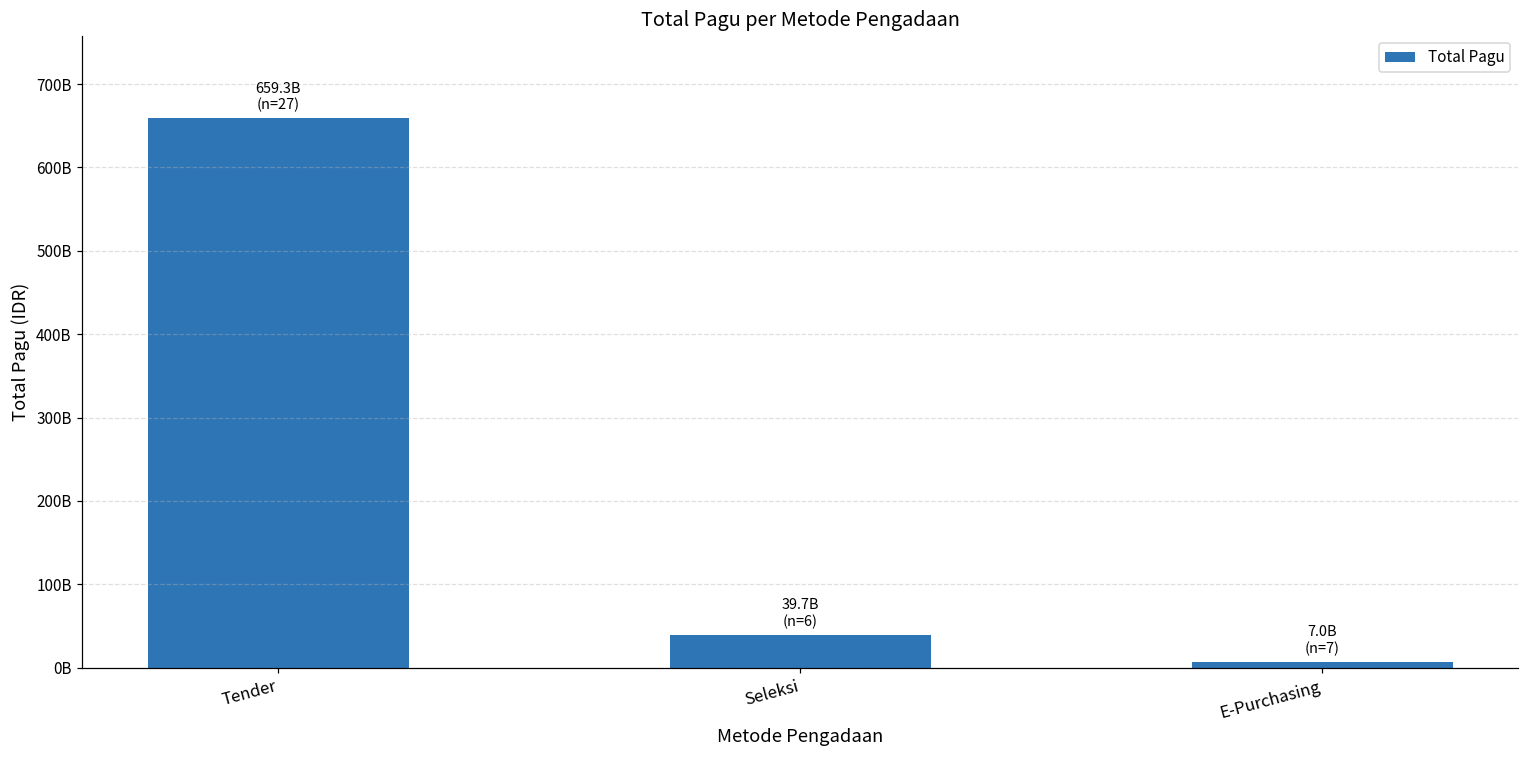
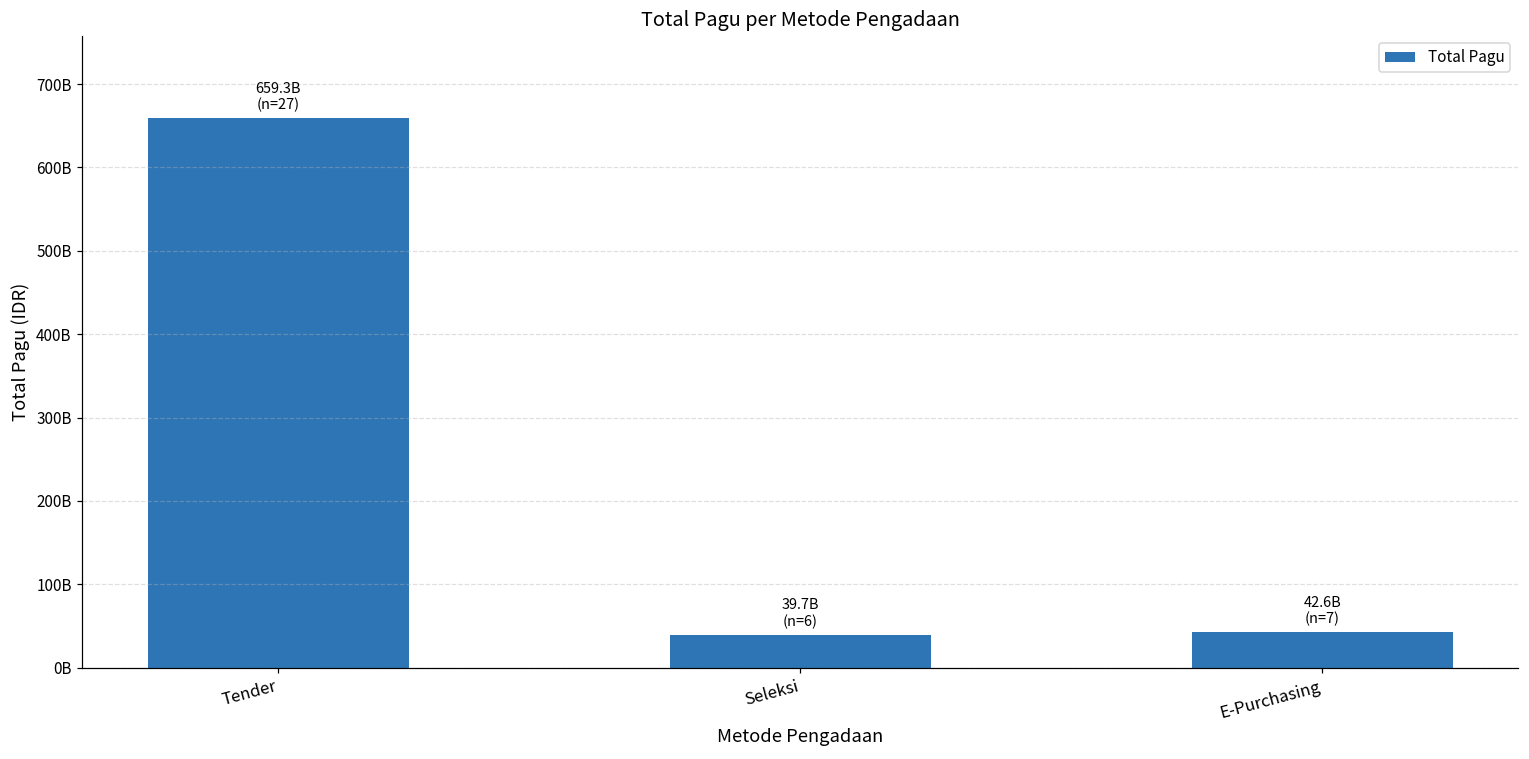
E-Purchasing: 7.0B -> 42.6B
